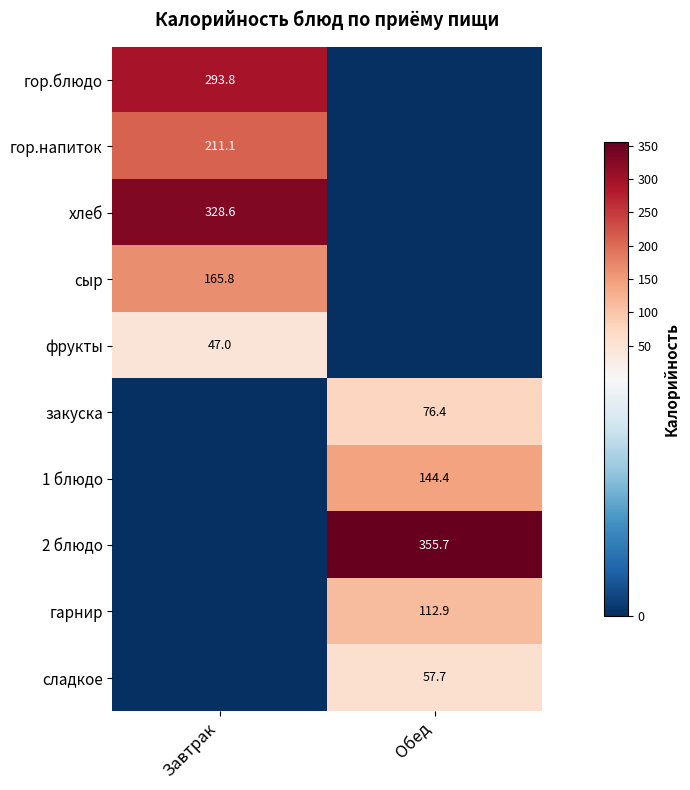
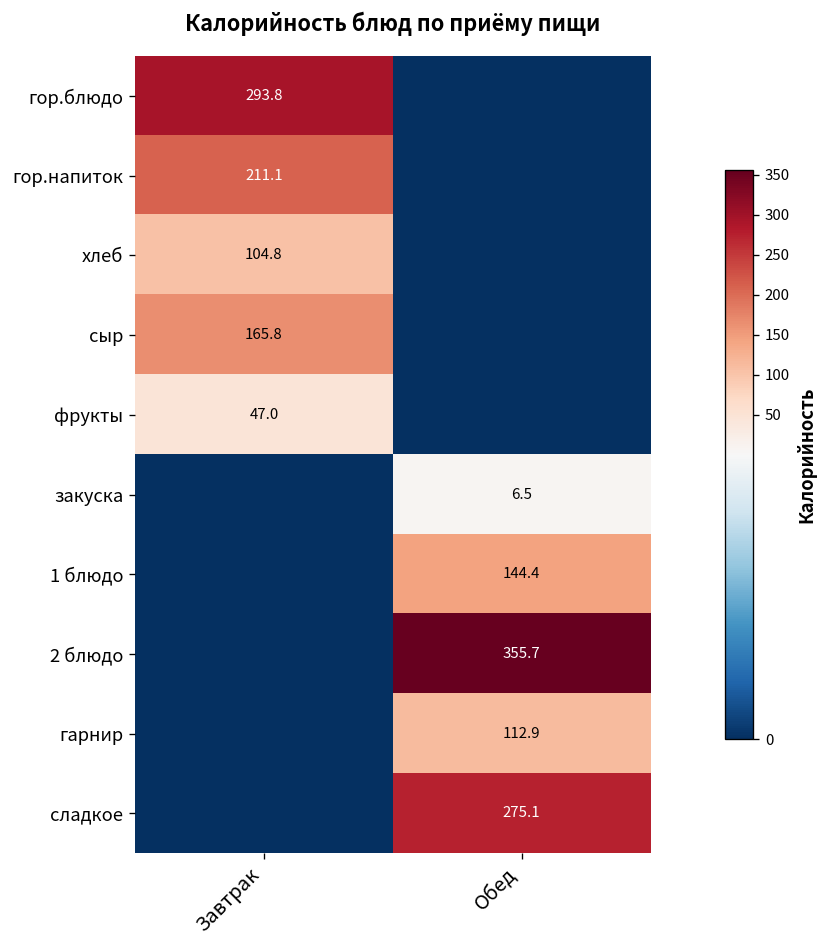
хлеб, Завтрак: 328.6 -> 104.8
закуска, Обед: 76.4 -> 6.5
сладкое, Обед: 57.7 -> 275.1
